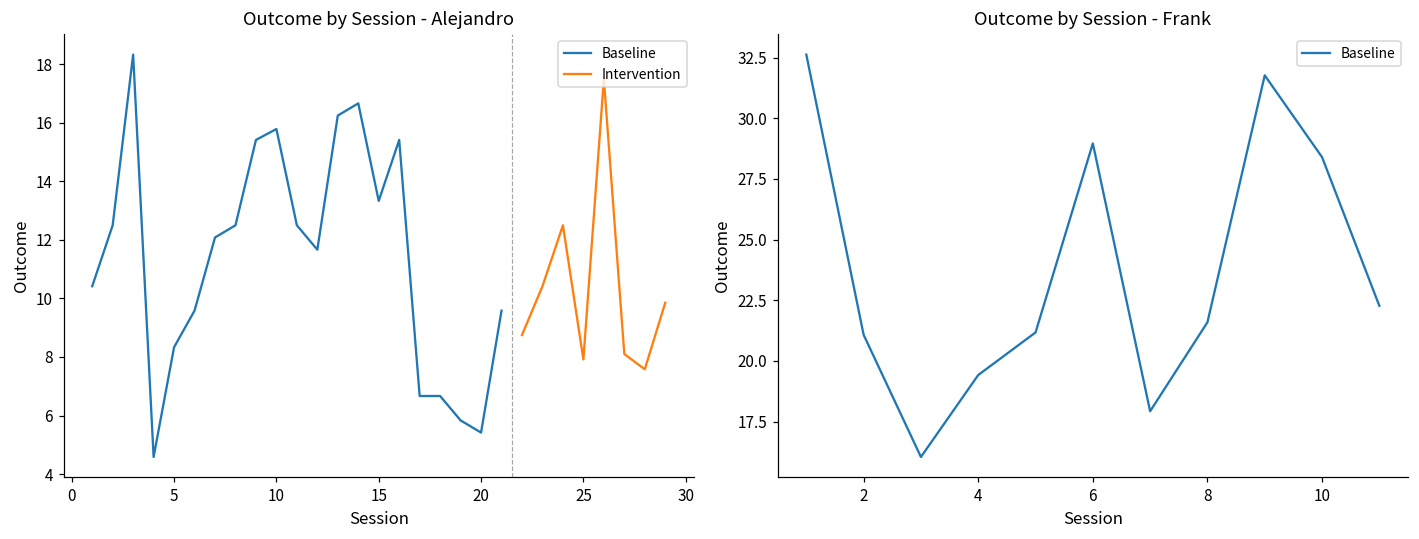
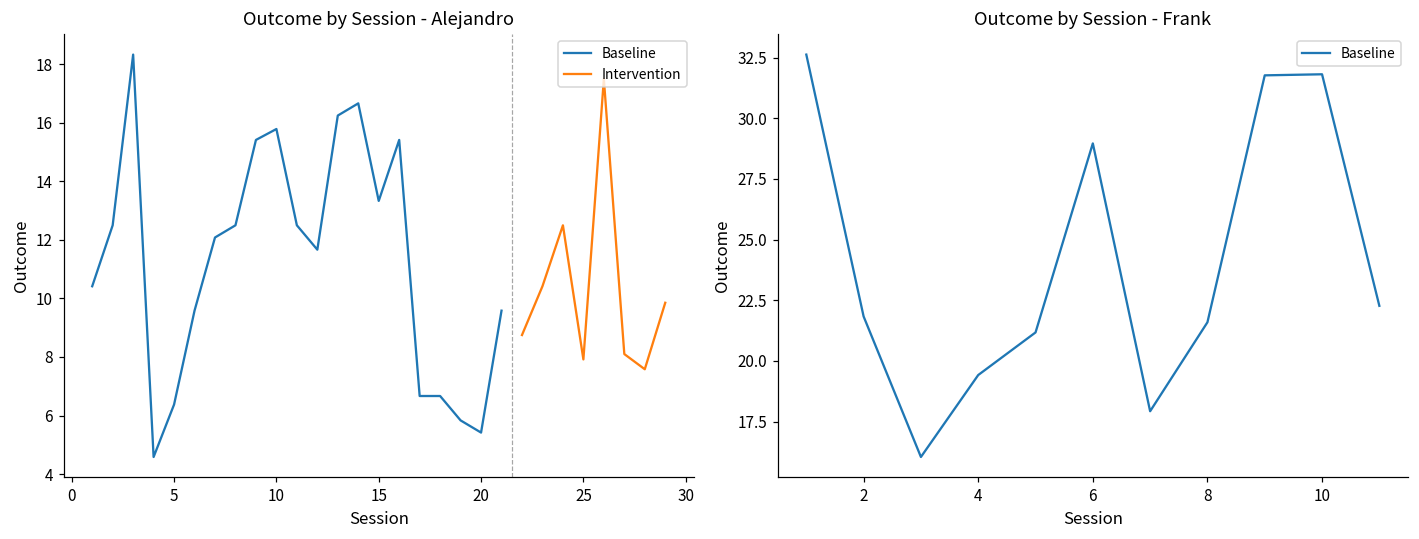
Outcome by Session - Alejandro, Baseline, 5: 8.3 -> 6.4
Outcome by Session - Frank, 2: 21.1 -> 21.8
Outcome by Session - Frank, 10: 28.4 -> 31.8
